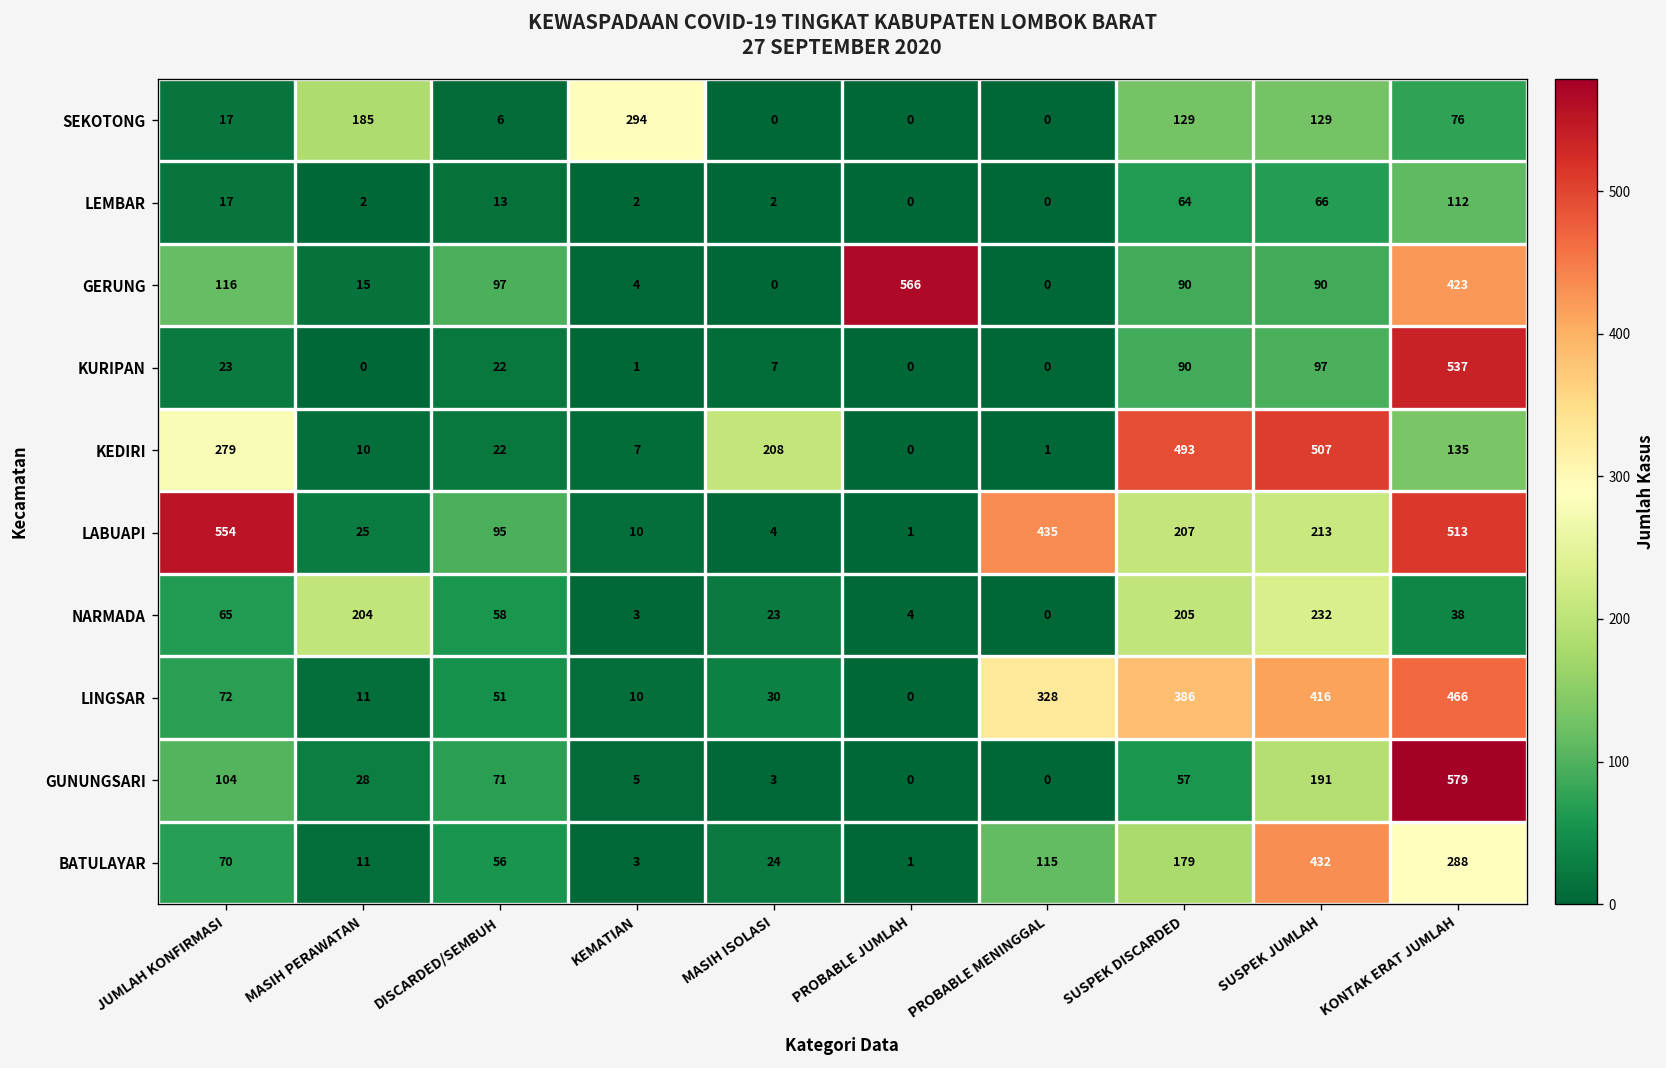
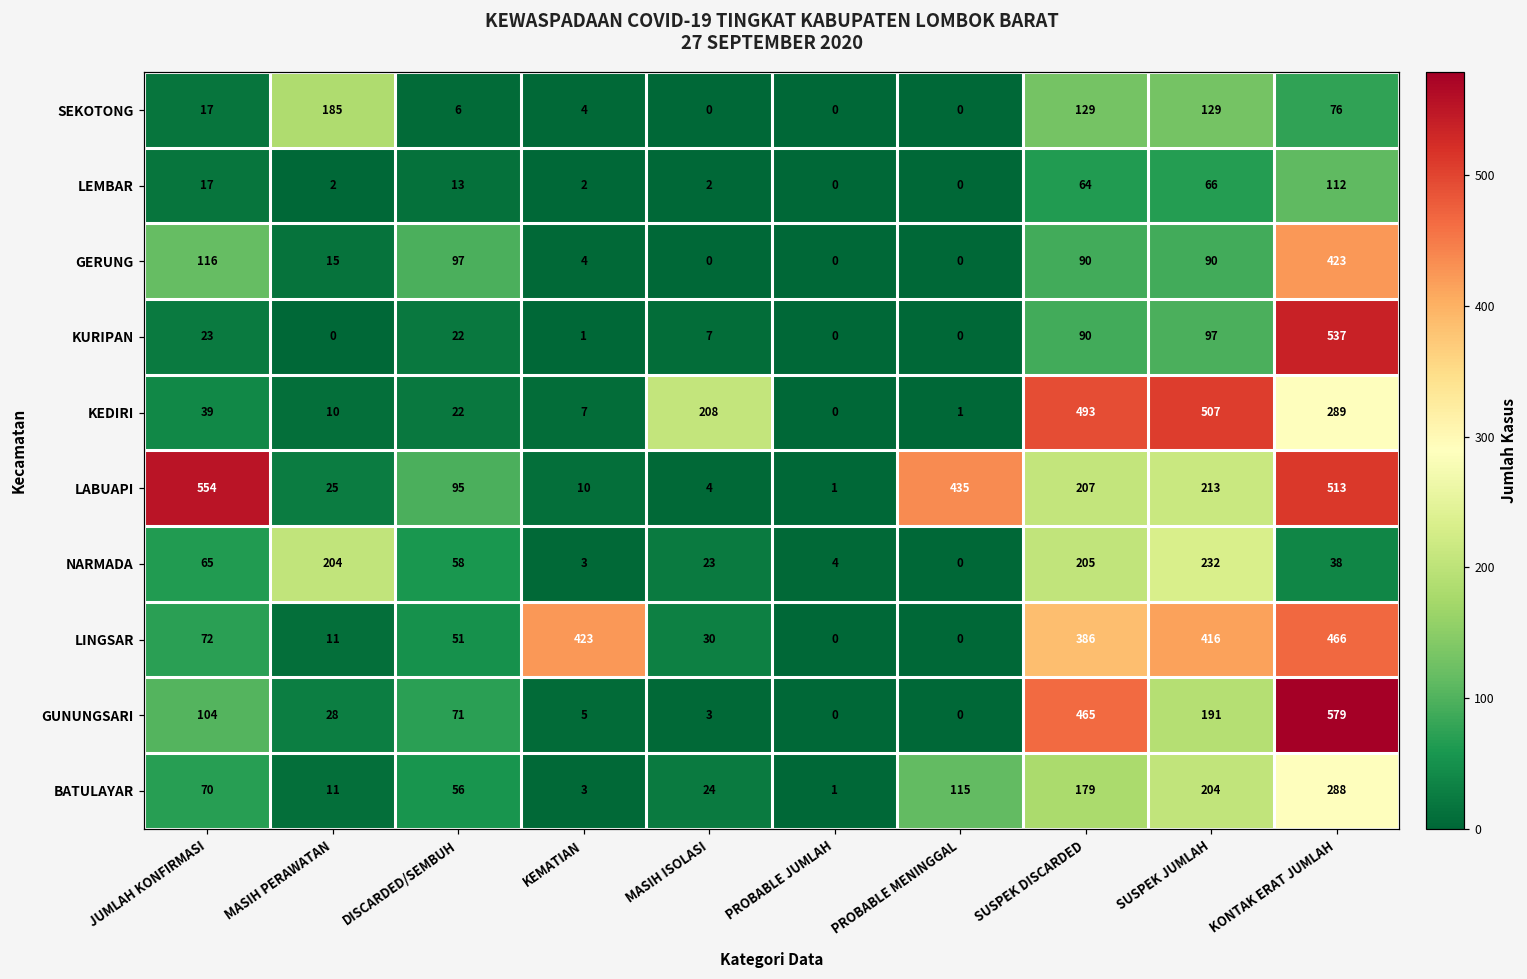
SEKOTONG, KEMATIAN: 294 -> 4
GERUNG, PROBABLE JUMLAH: 566 -> 0
KEDIRI, JUMLAH KONFIRMASI: 279 -> 39
KEDIRI, KONTAK ERAT JUMLAH: 135 -> 289
LINGSAR, KEMATIAN: 10 -> 423
LINGSAR, PROBABLE MENINGGAL: 328 -> 0
GUNUNGSARI, SUSPEK DISCARDED: 57 -> 465
BATULAYAR, SUSPEK JUMLAH: 432 -> 204
